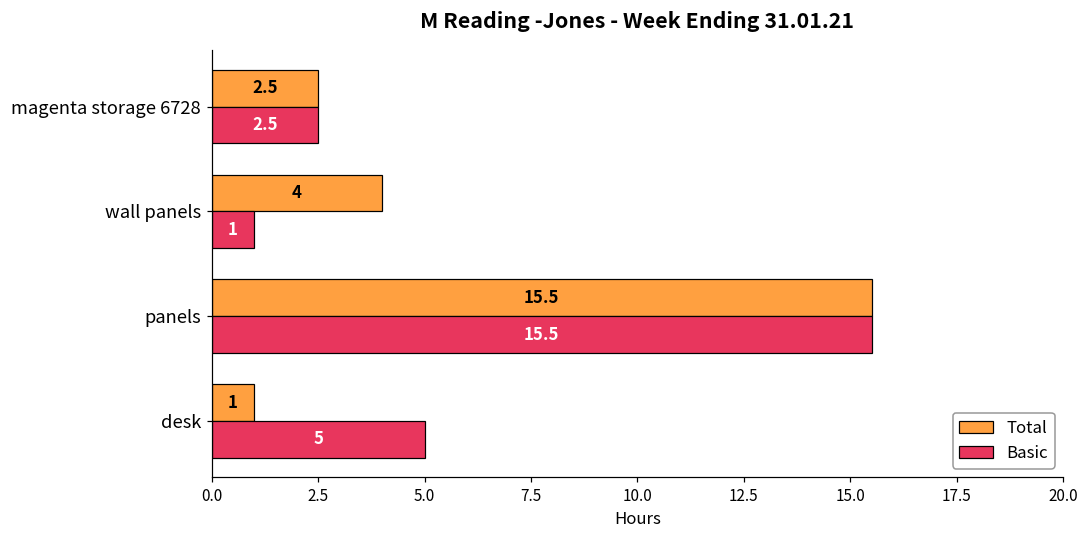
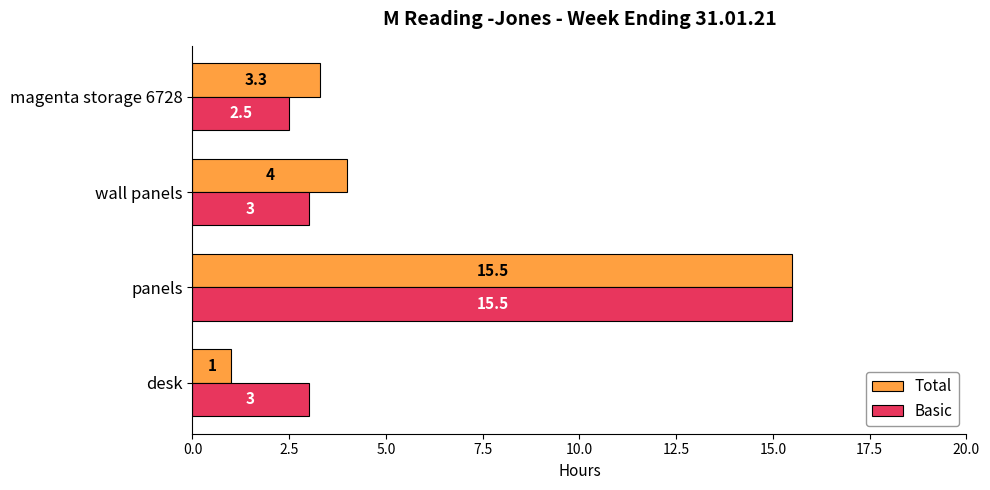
Total, magenta storage 6728: 2.5 -> 3.3
Basic, wall panels: 1 -> 3
Basic, desk: 5 -> 3
